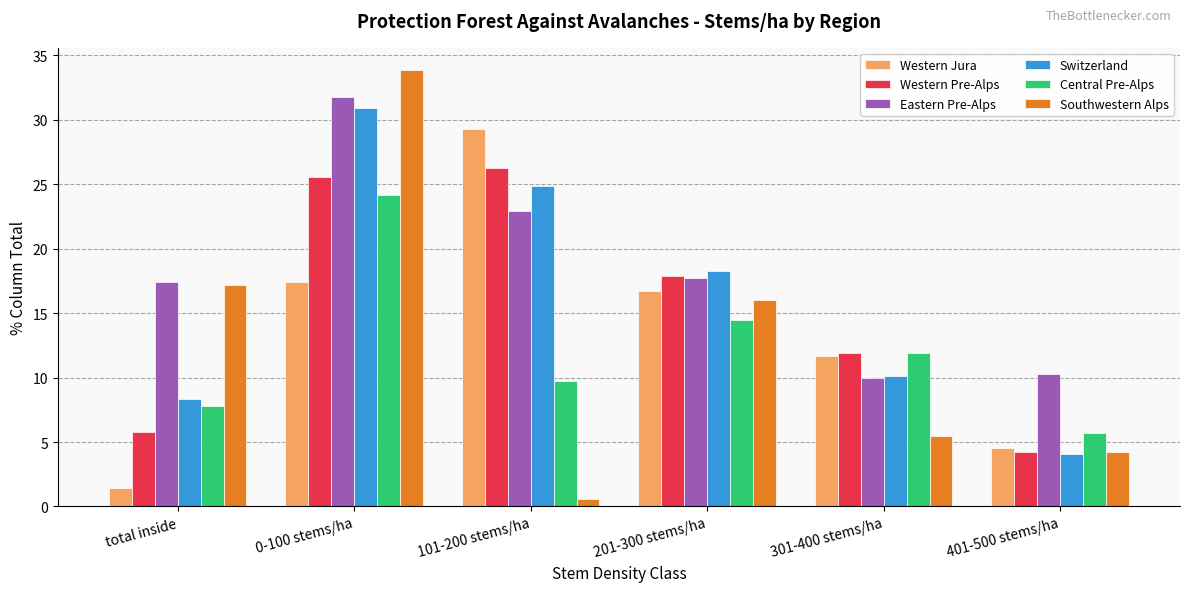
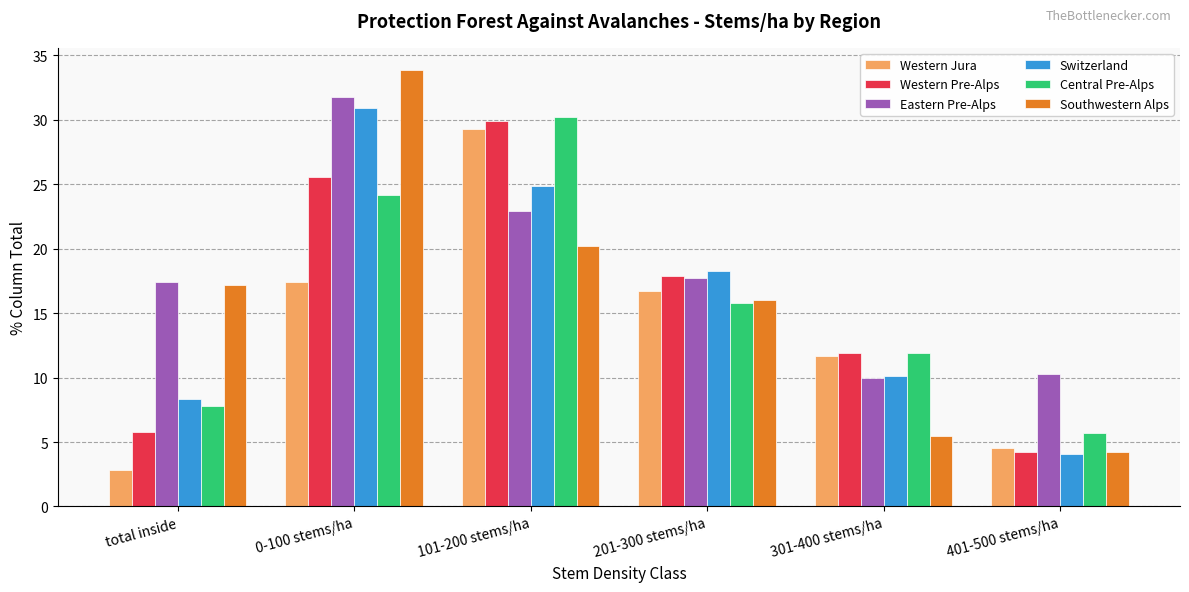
Western Jura, total inside: 1.4 -> 2.8
Western Pre-Alps, 101-200 stems/ha: 26.3 -> 29.9
Central Pre-Alps, 101-200 stems/ha: 9.7 -> 30.2
Southwestern Alps, 101-200 stems/ha: 0.6 -> 20.2
Central Pre-Alps, 201-300 stems/ha: 14.5 -> 15.8
